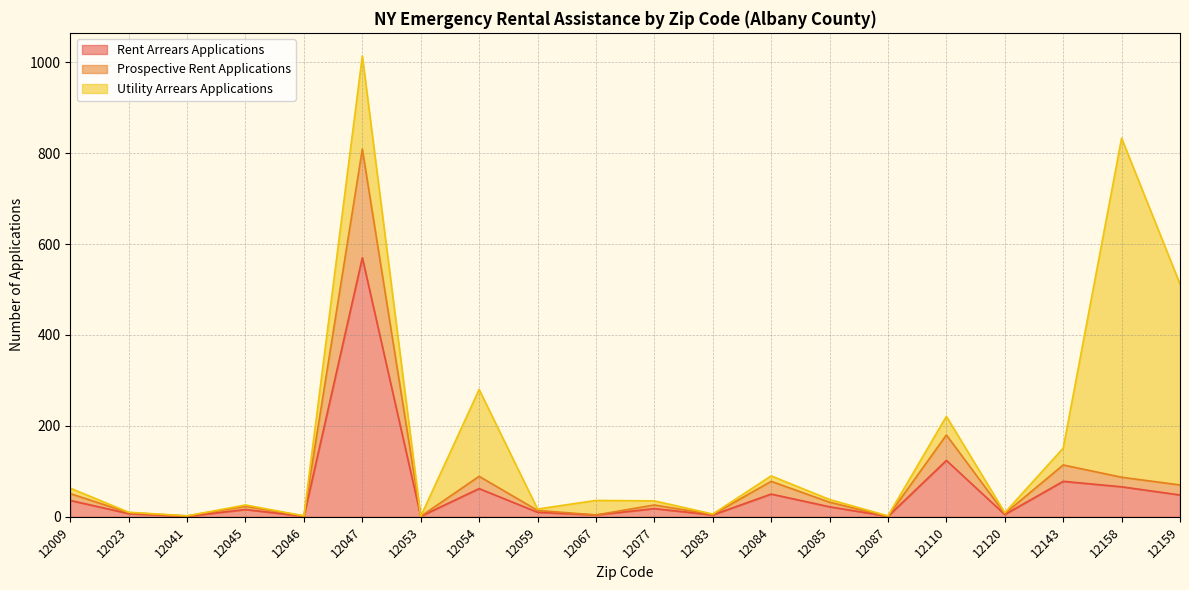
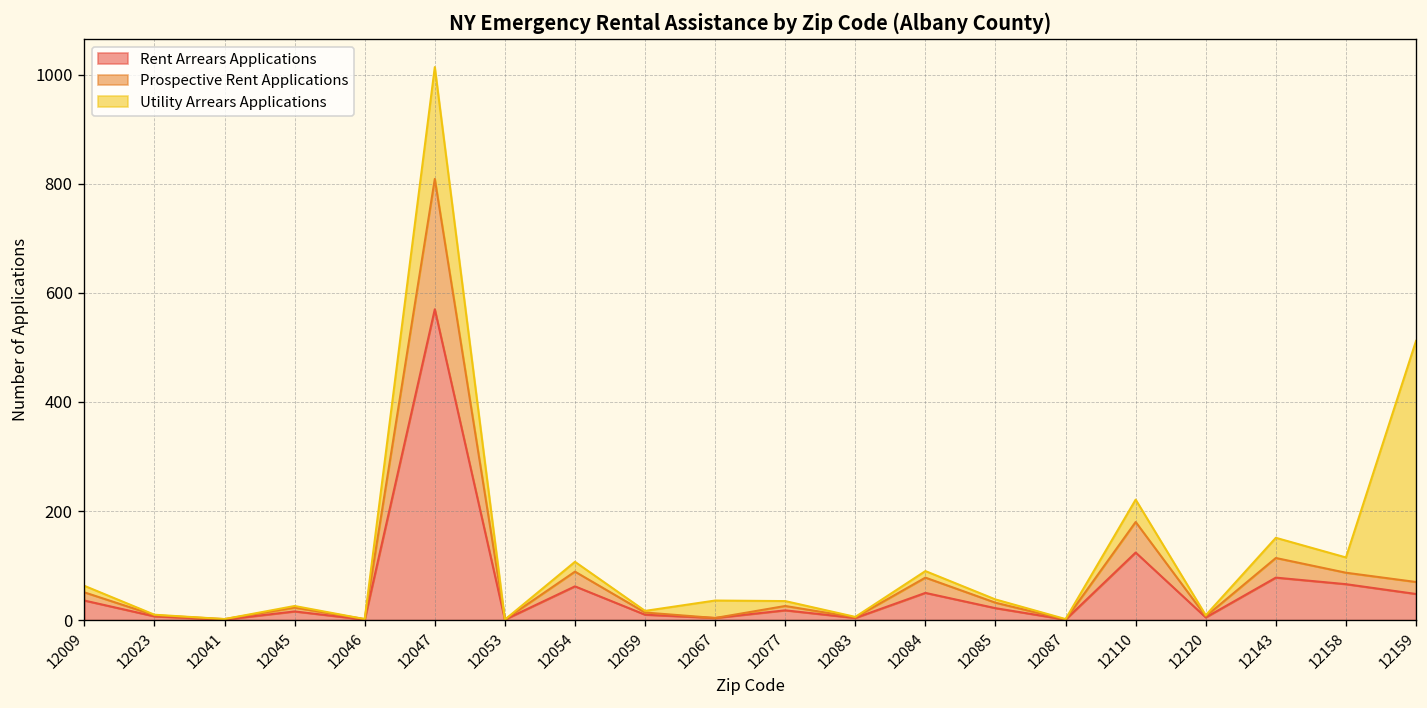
Utility Arrears Applications, 12054: 190 -> 20
Utility Arrears Applications, 12158: 750 -> 30
